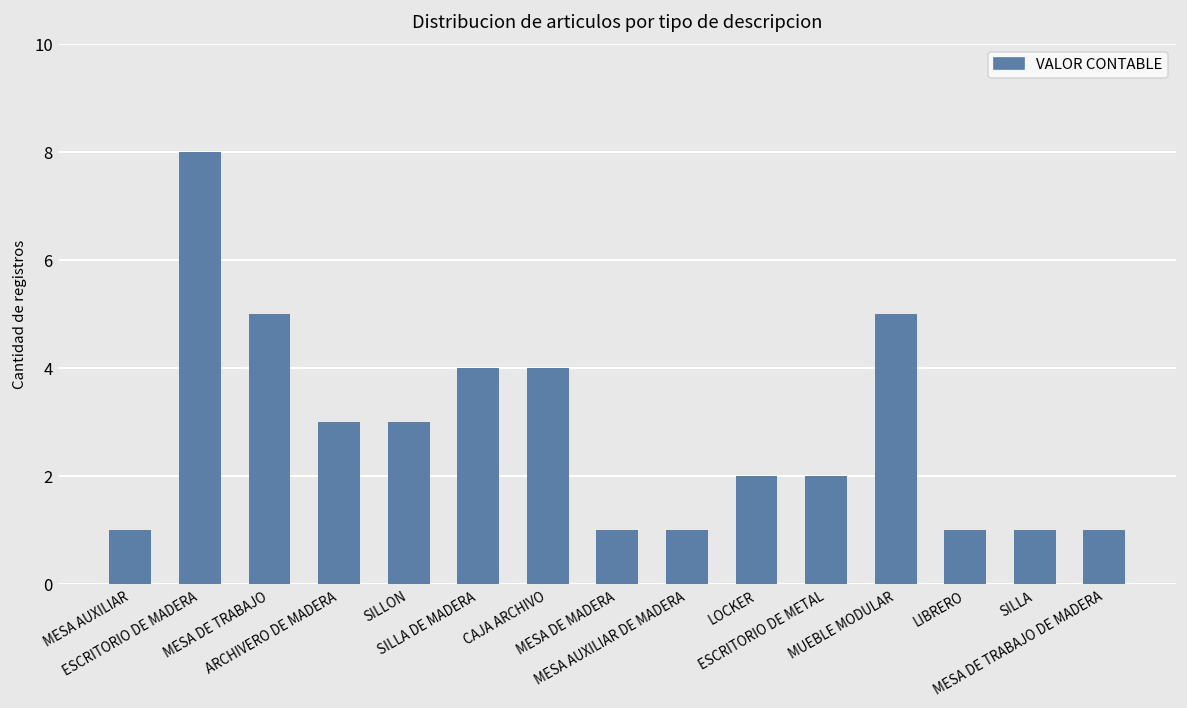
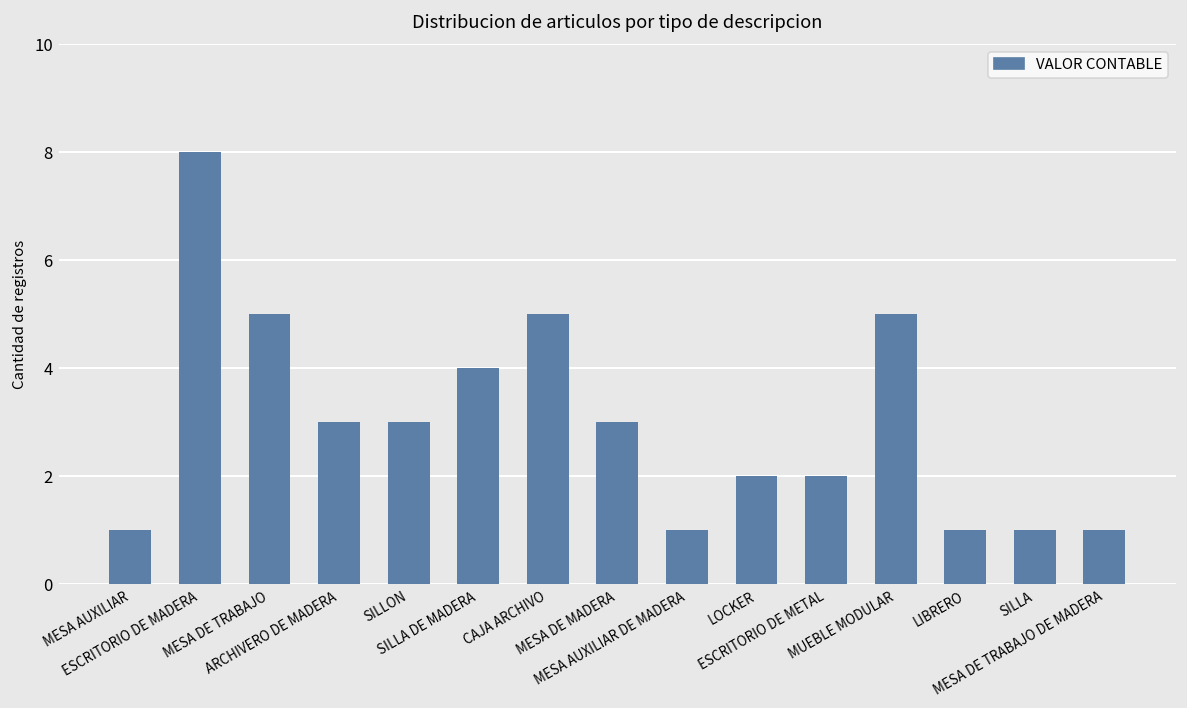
CAJA ARCHIVO: 4 -> 5
MESA DE MADERA: 1 -> 3
